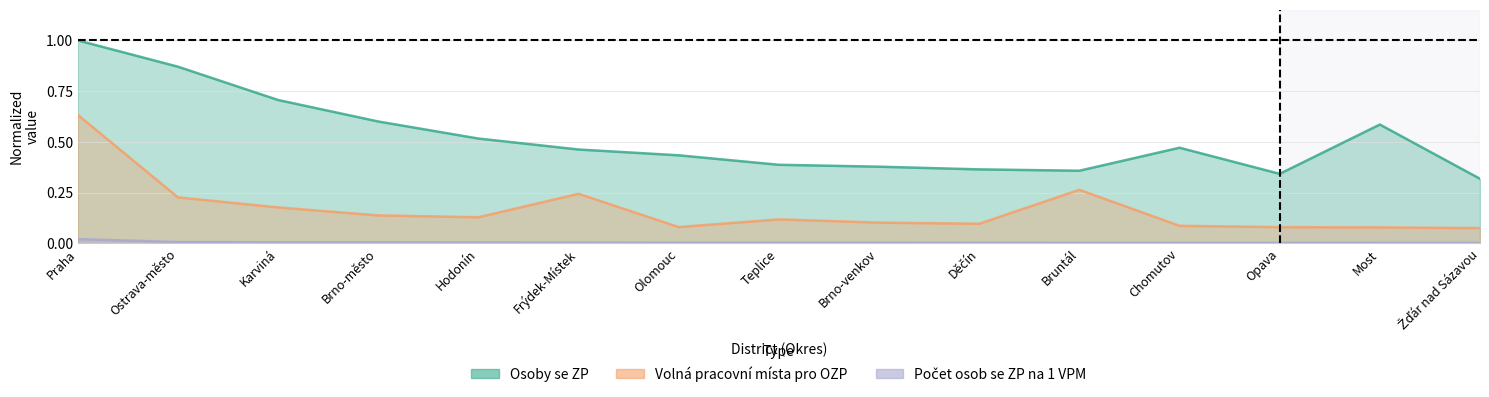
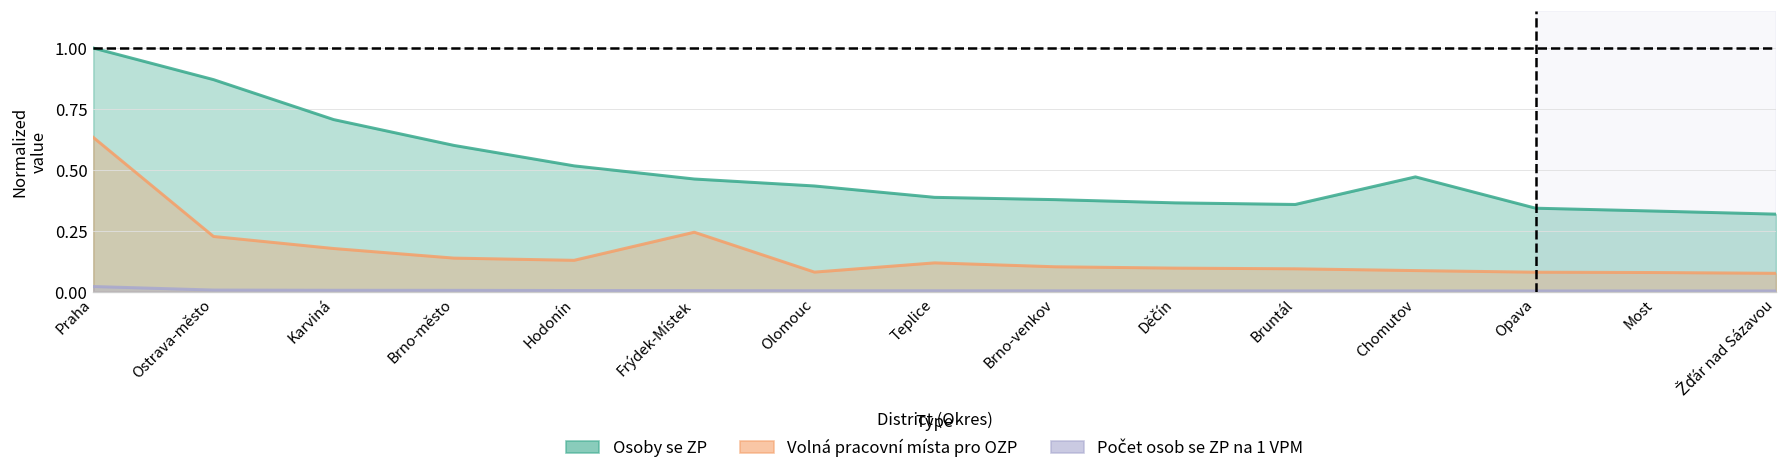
Volná pracovní místa pro OZP, Bruntál: 0.26 -> 0.09
Osoby se ZP, Most: 0.59 -> 0.33
